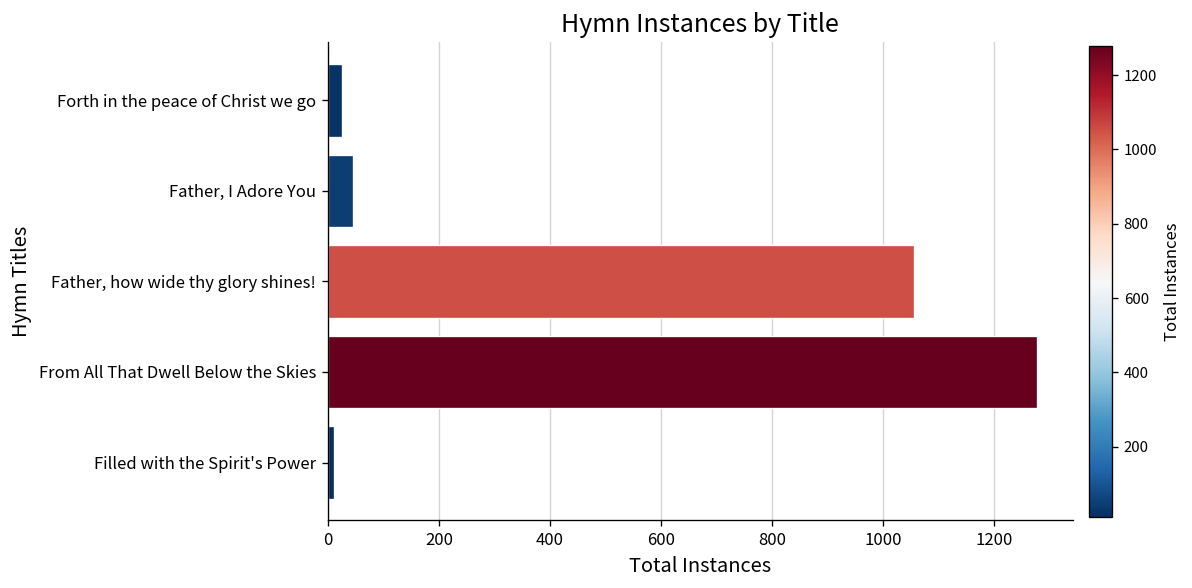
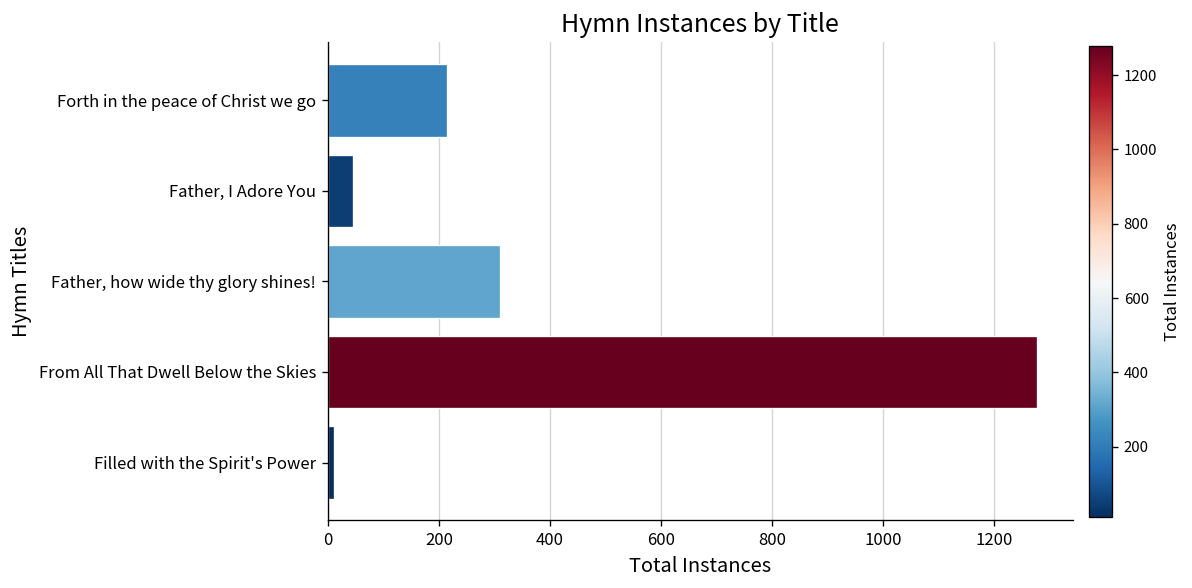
Forth in the peace of Christ we go: 30 -> 220
Father, how wide thy glory shines!: 1060 -> 310
